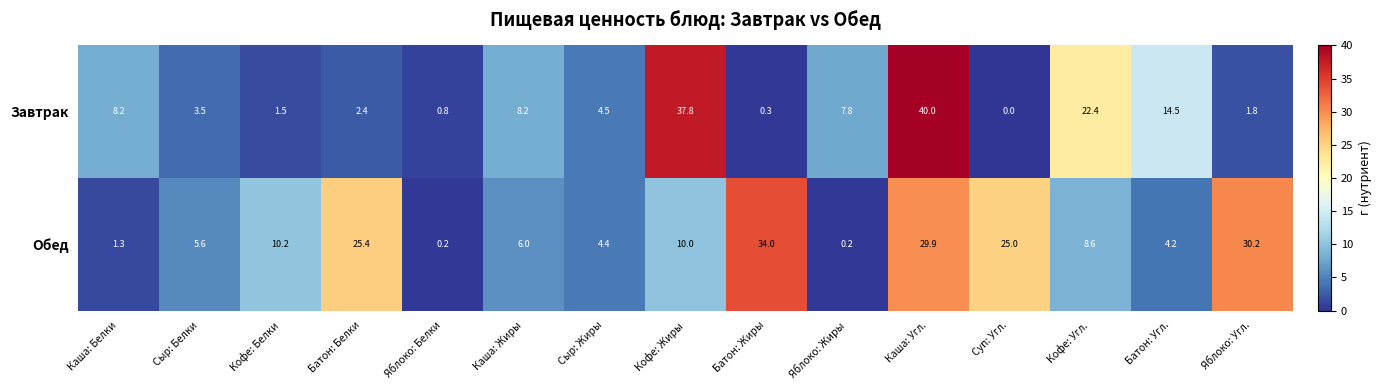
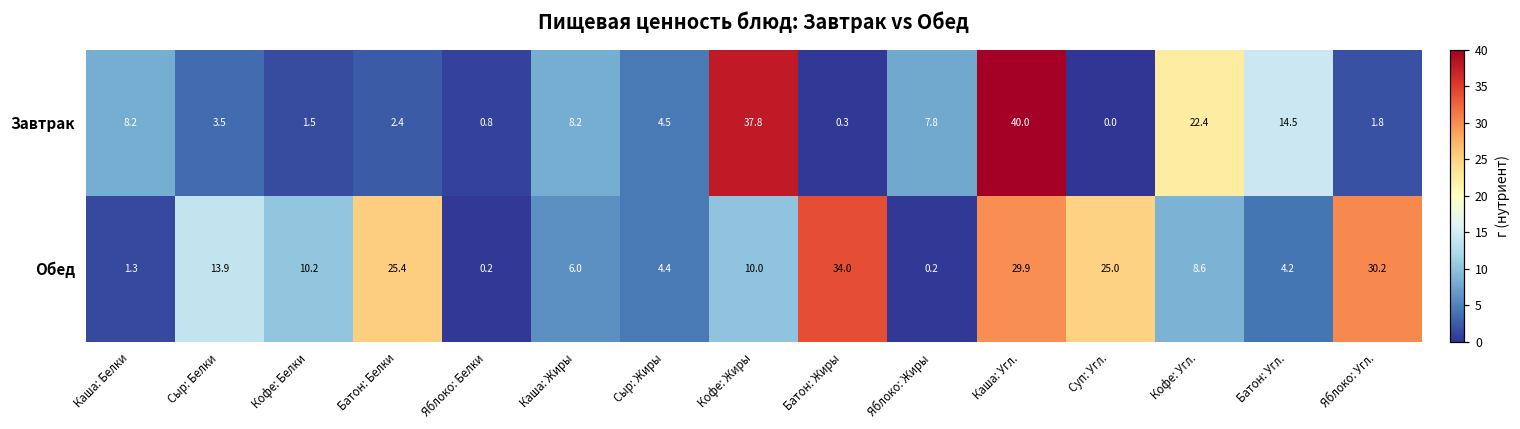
Обед, Сыр: Белки: 5.6 -> 13.9
